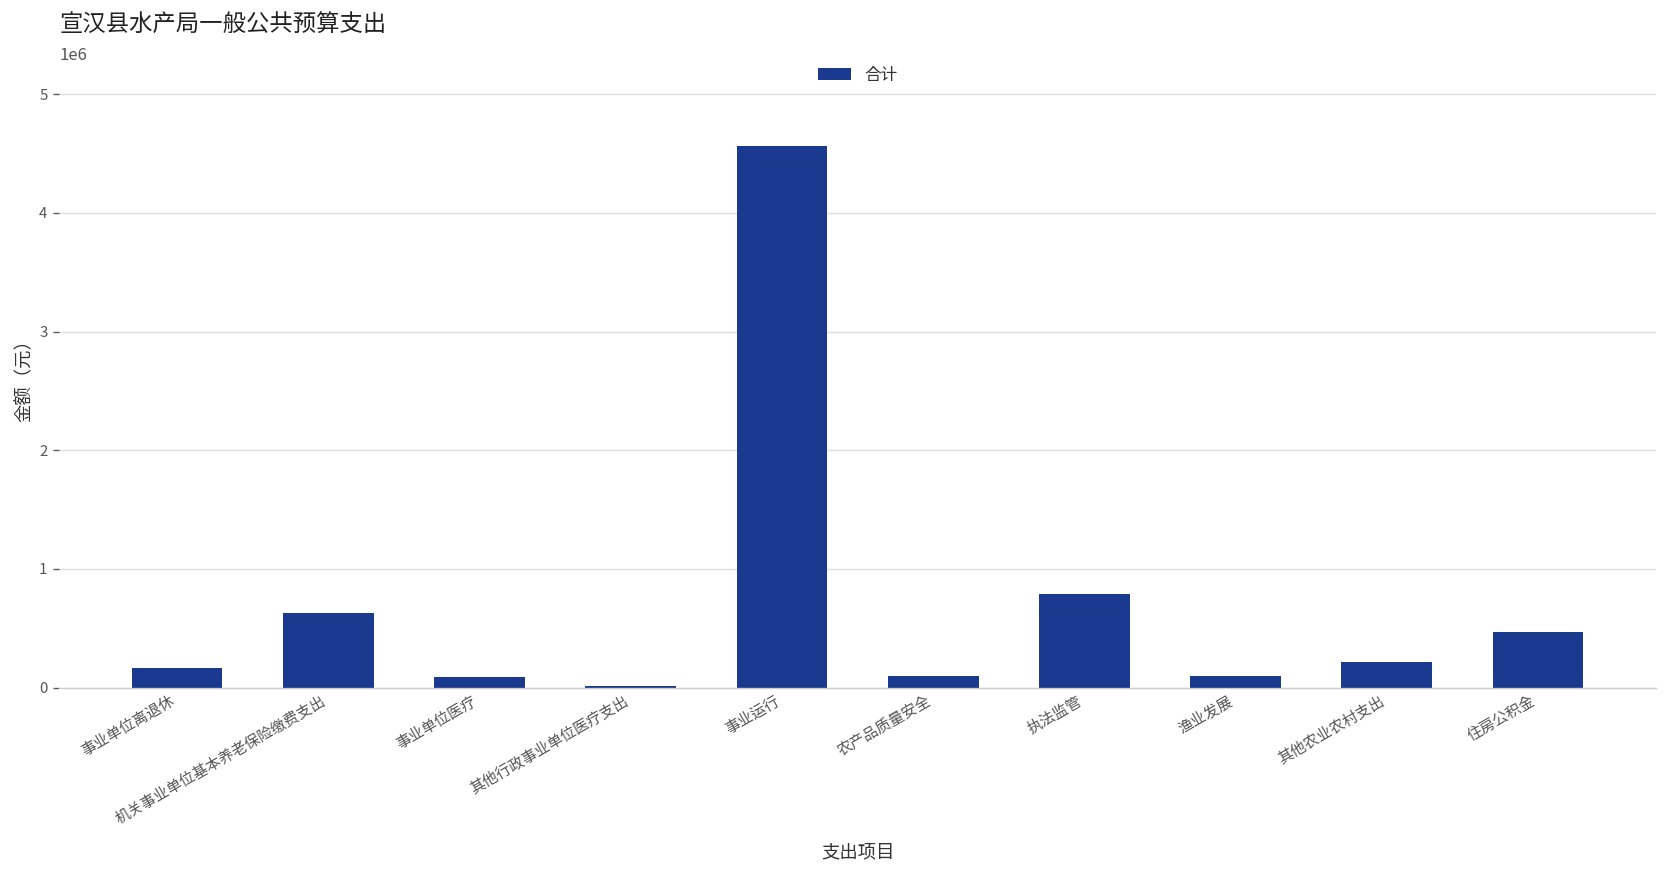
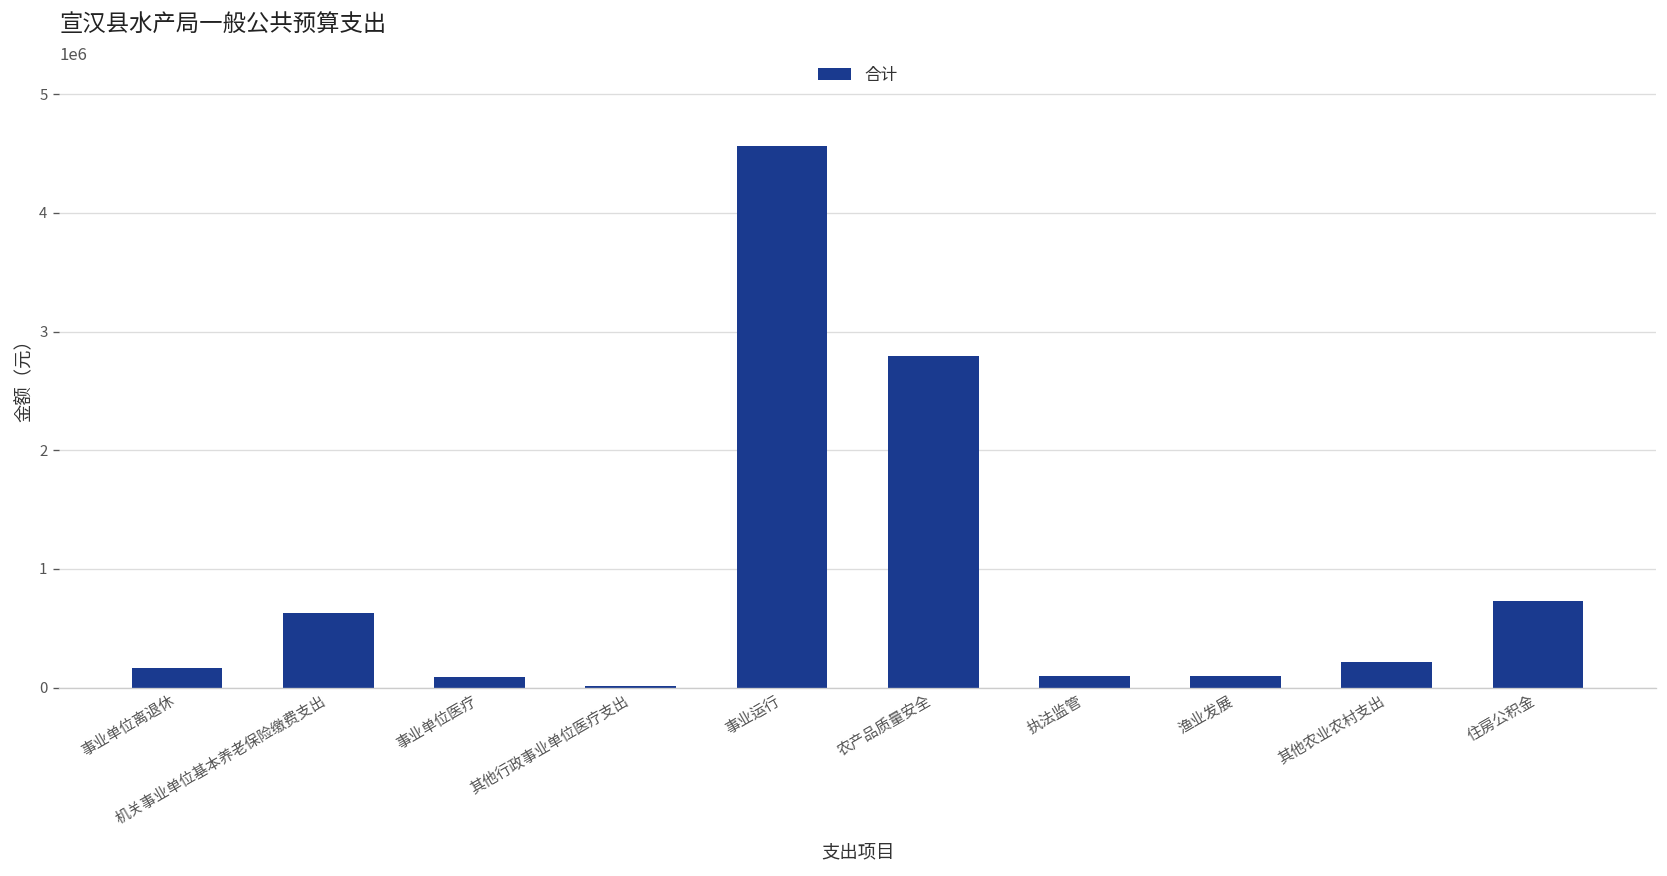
农产品质量安全: 100000 -> 2800000
执法监管: 800000 -> 100000
住房公积金: 500000 -> 700000
